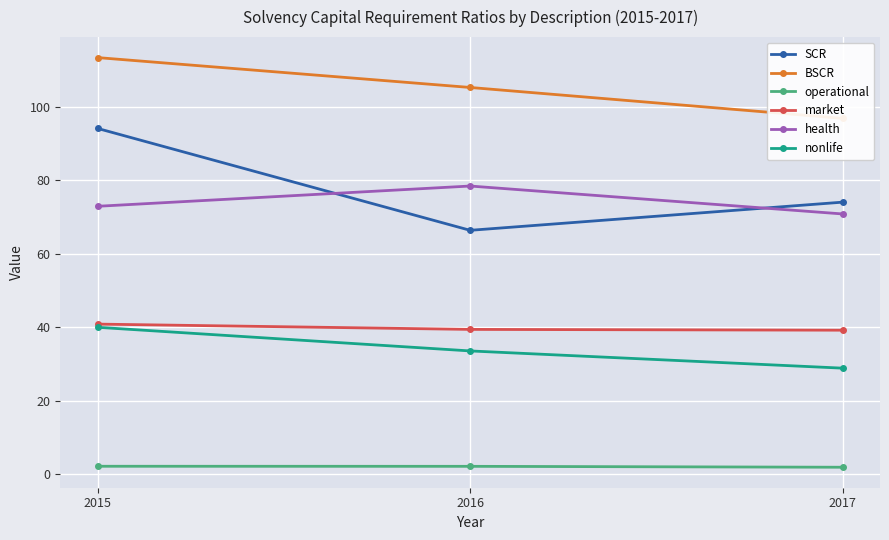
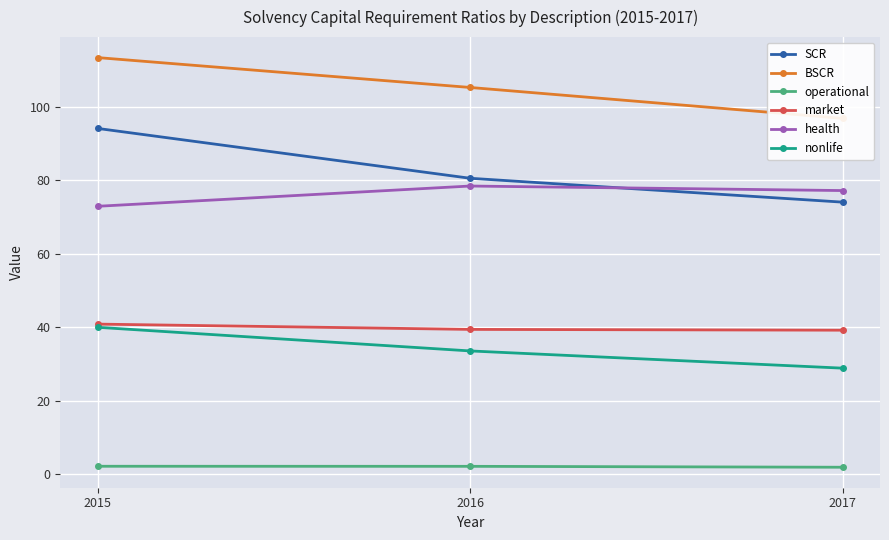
SCR, 2016: 66 -> 81
health, 2017: 71 -> 77
